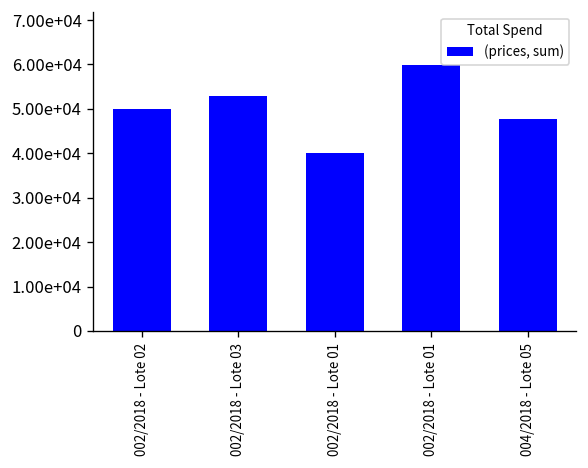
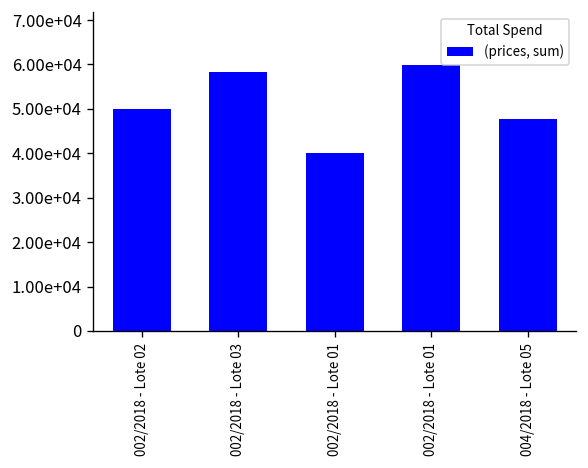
002/2018 - Lote 03: 53000 -> 58000
